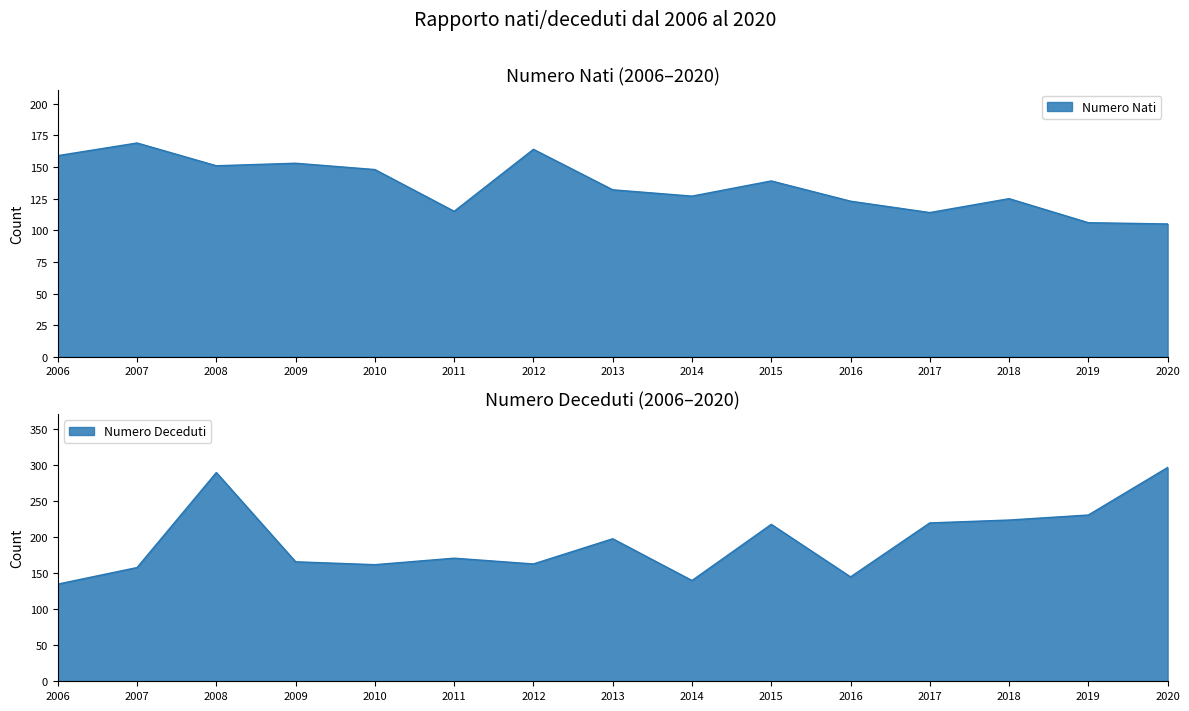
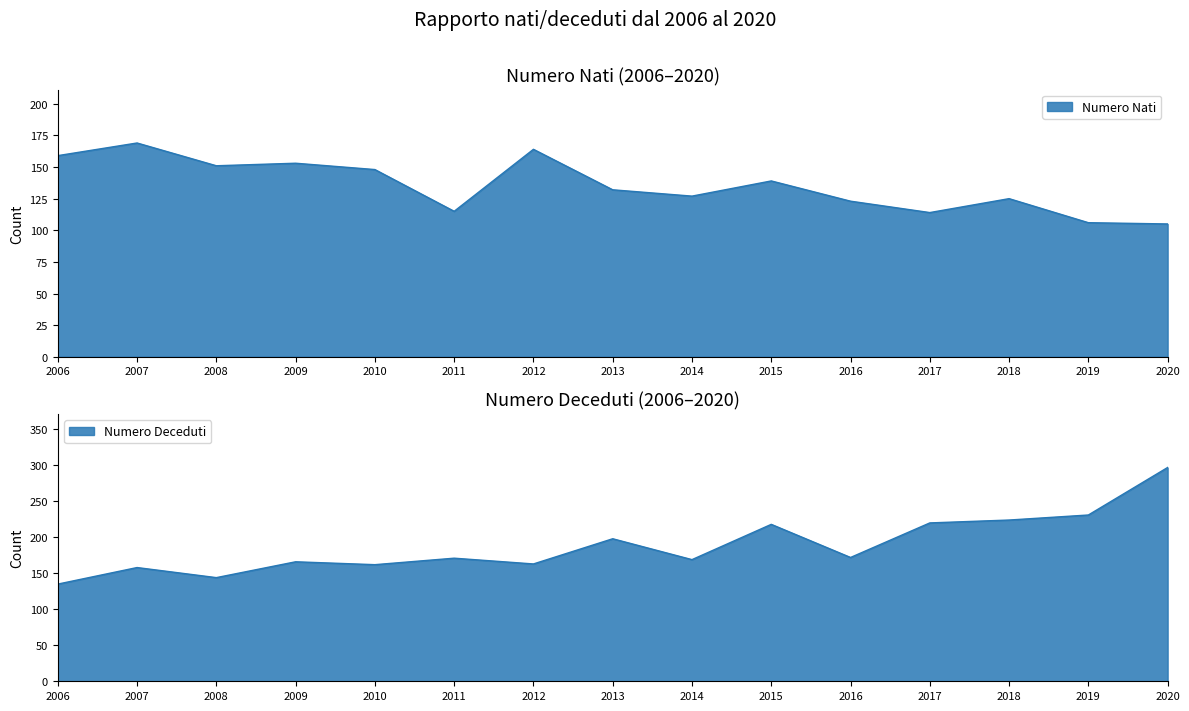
Numero Deceduti (2006–2020), 2008: 290 -> 140
Numero Deceduti (2006–2020), 2014: 140 -> 170
Numero Deceduti (2006–2020), 2016: 150 -> 170
